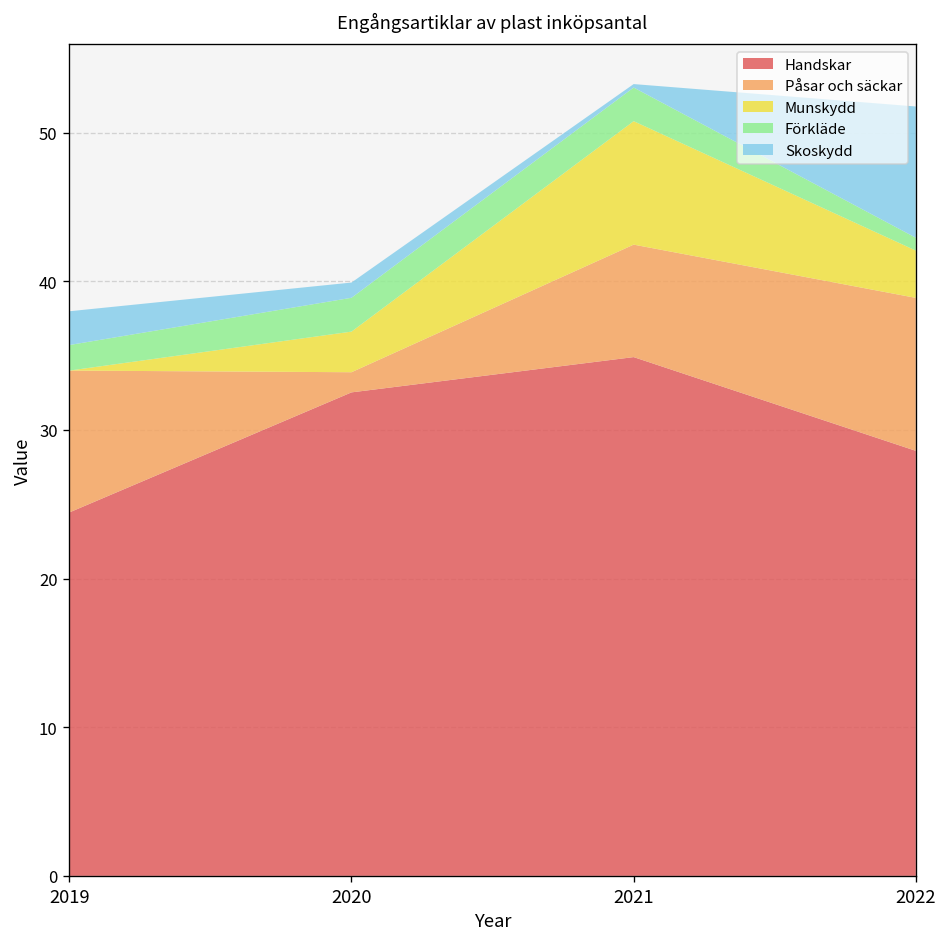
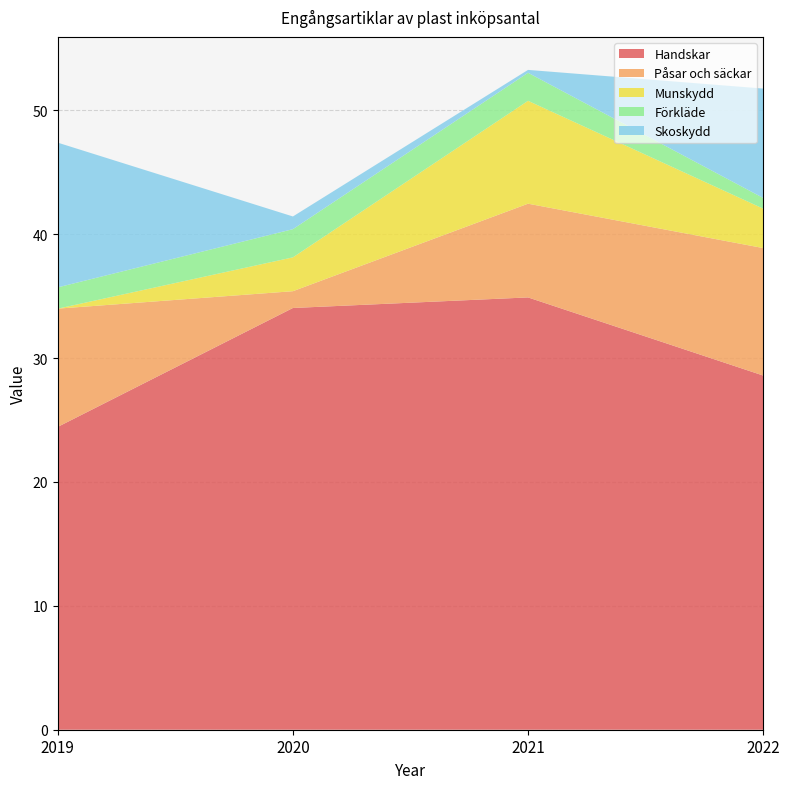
Skoskydd, 2019: 2.3 -> 11.7
Handskar, 2020: 32.5 -> 34.0
